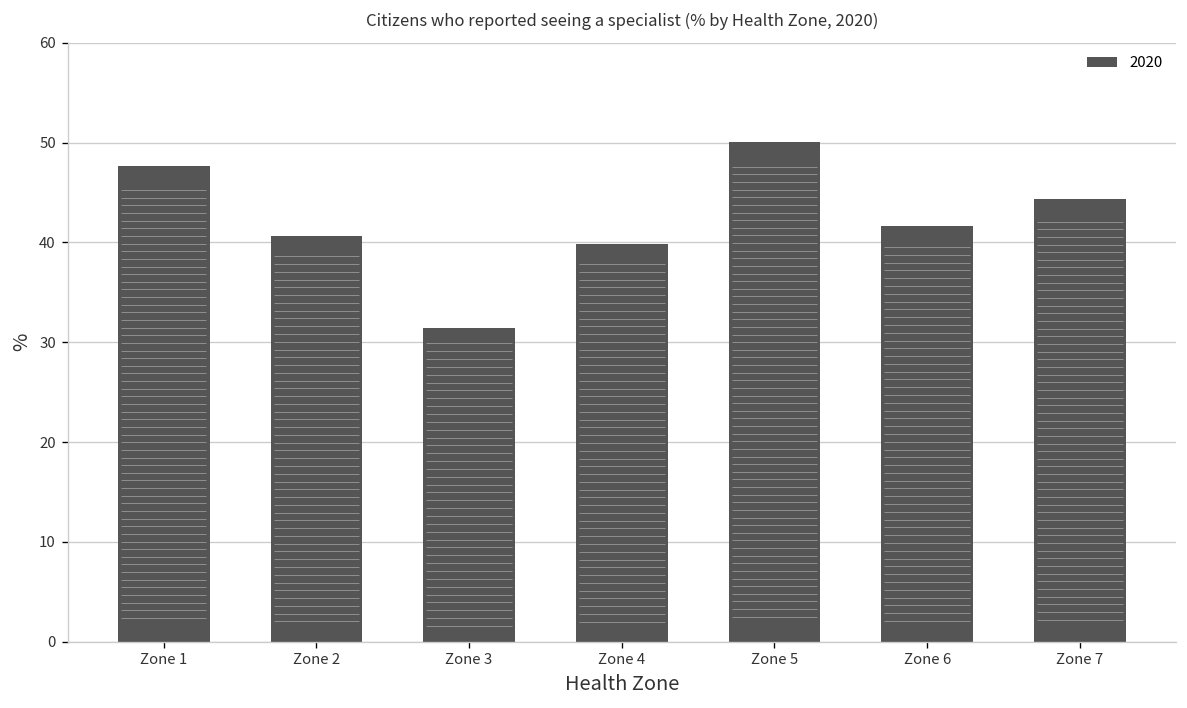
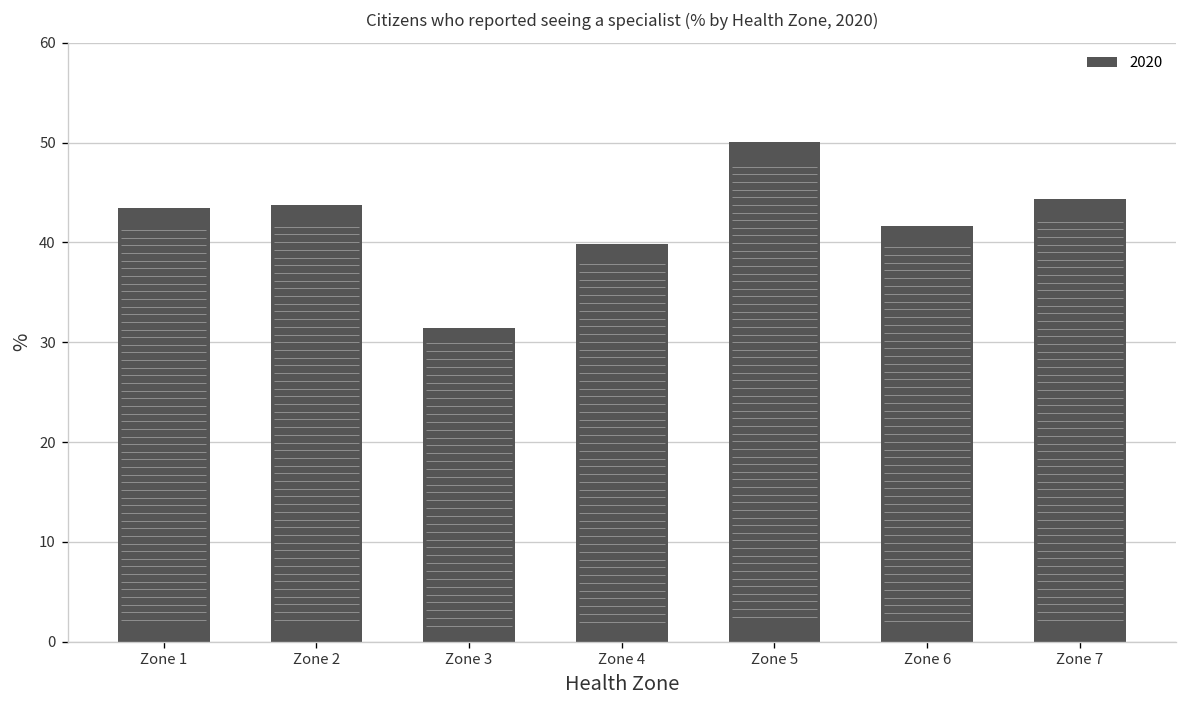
Zone 1: 48 -> 43
Zone 2: 41 -> 44
